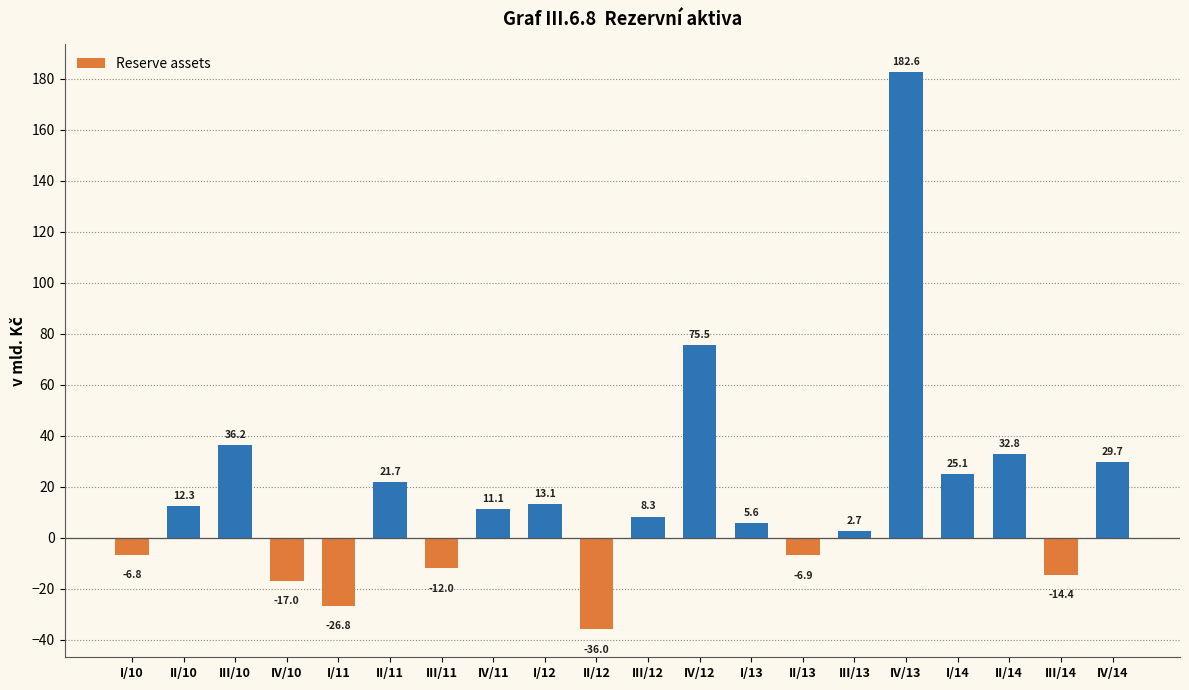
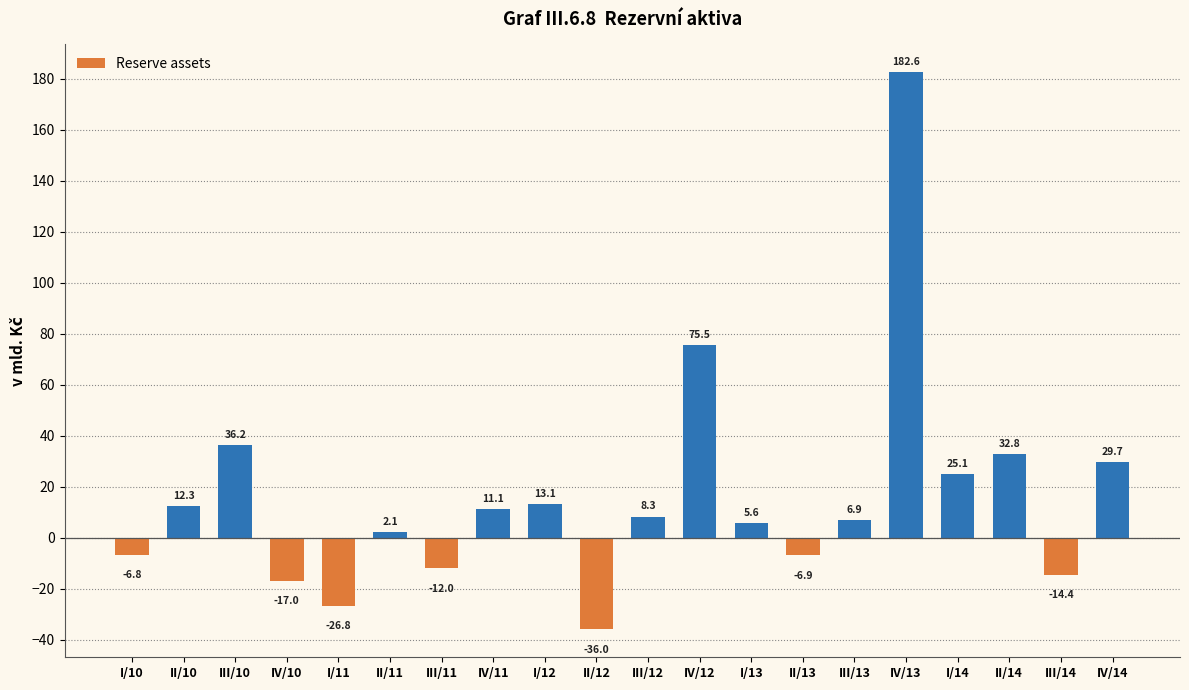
II/11: 21.7 -> 2.1
III/13: 2.7 -> 6.9
